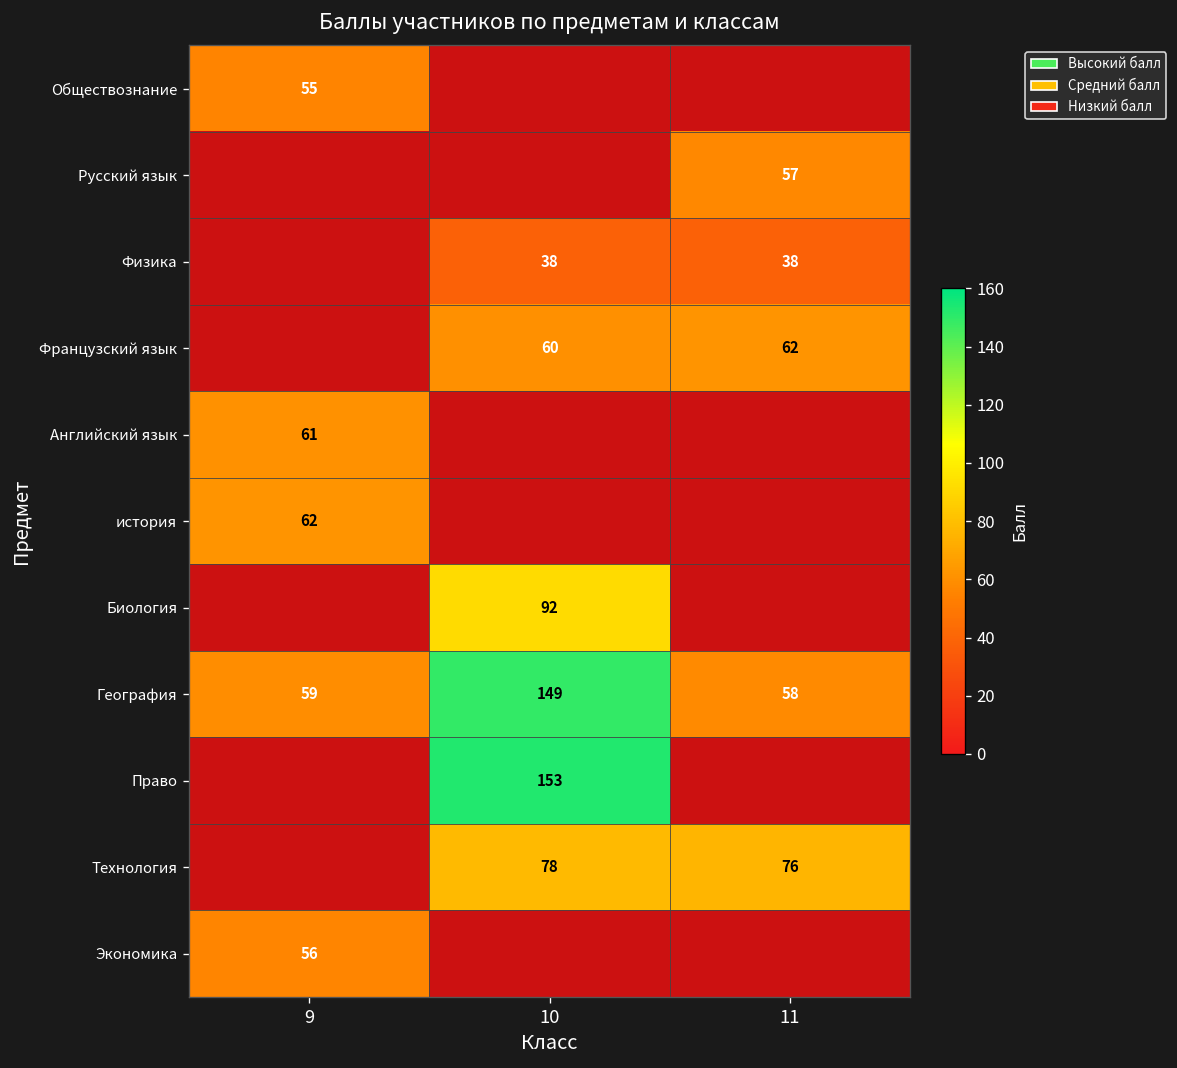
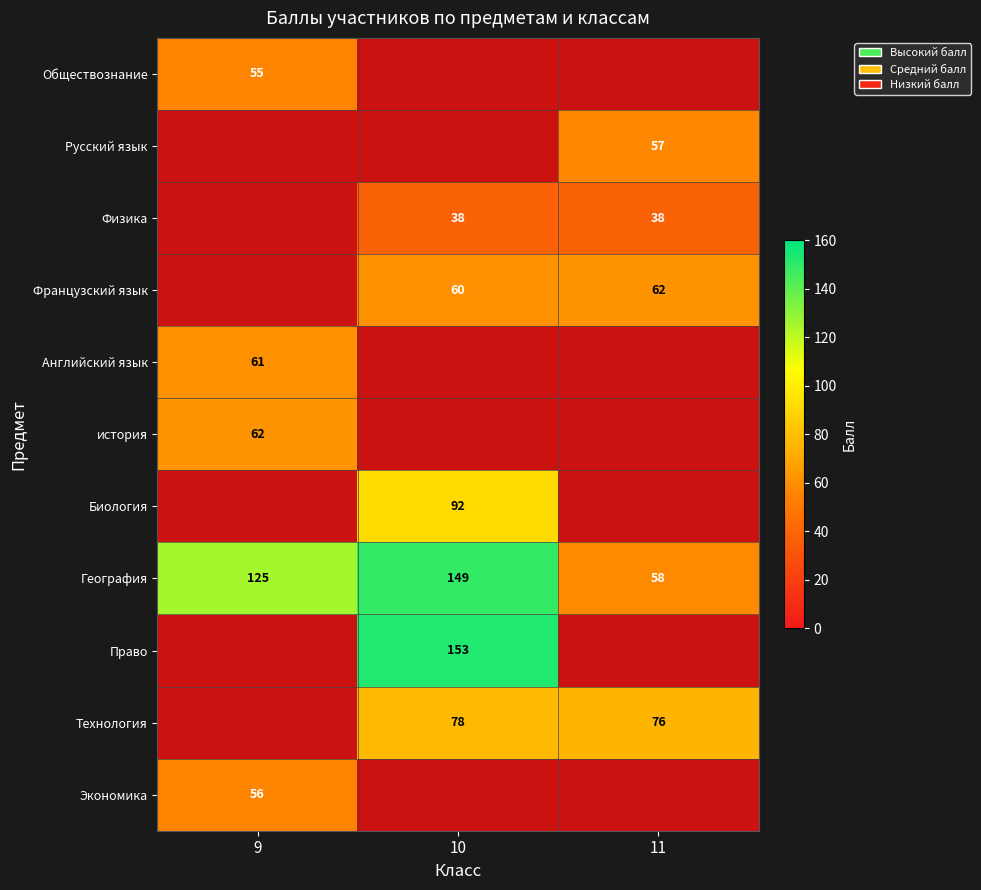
География, 9: 59 -> 125
